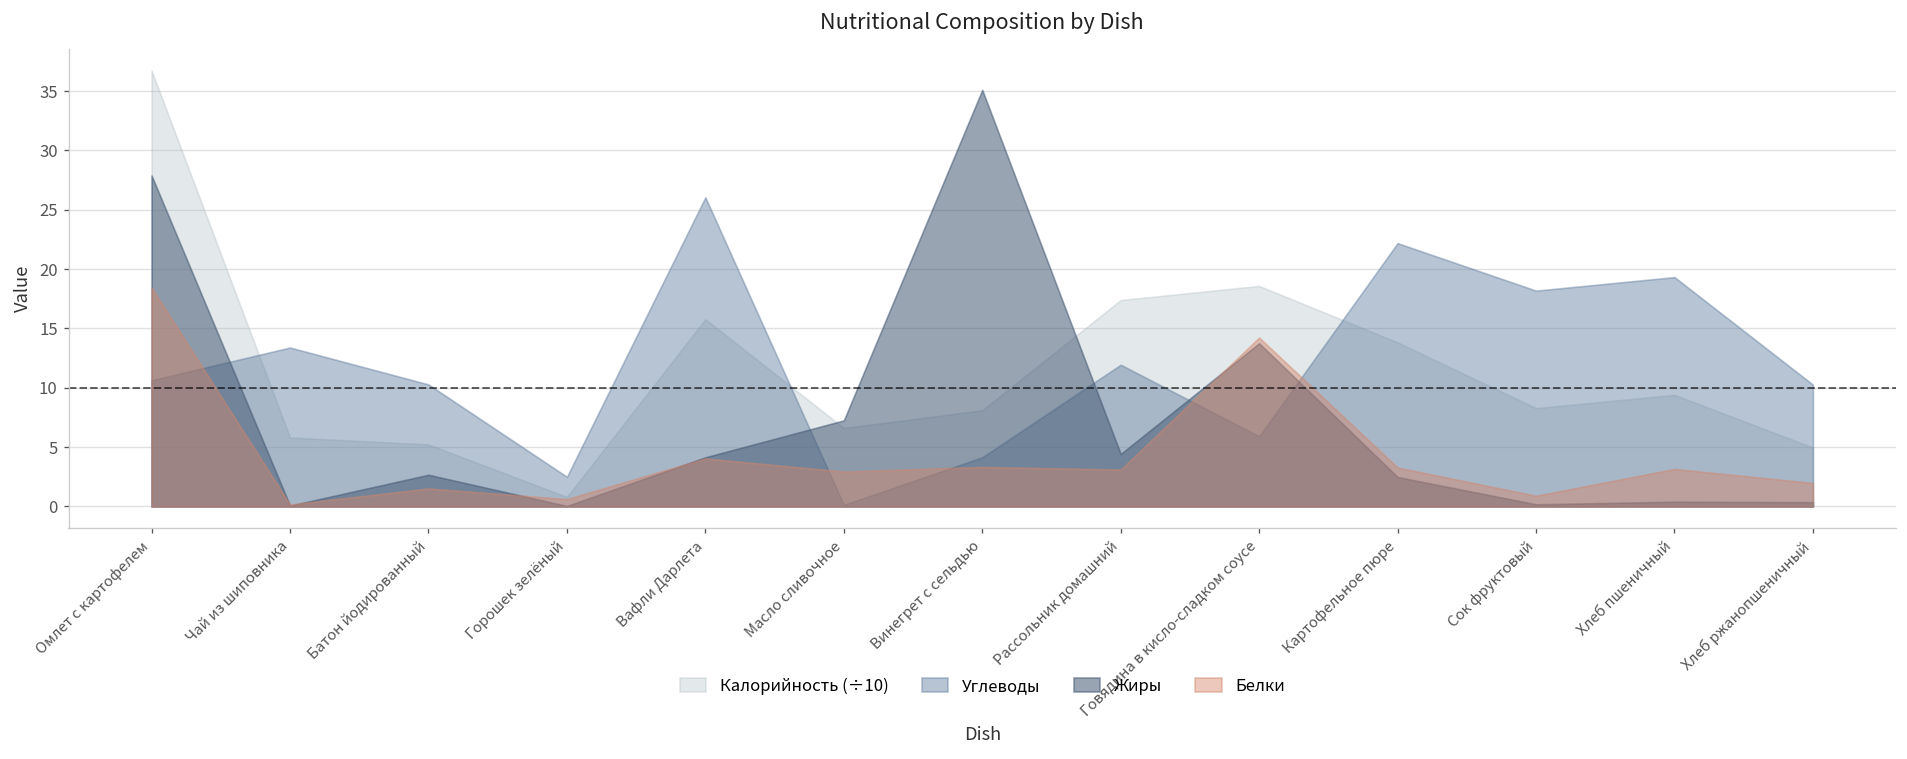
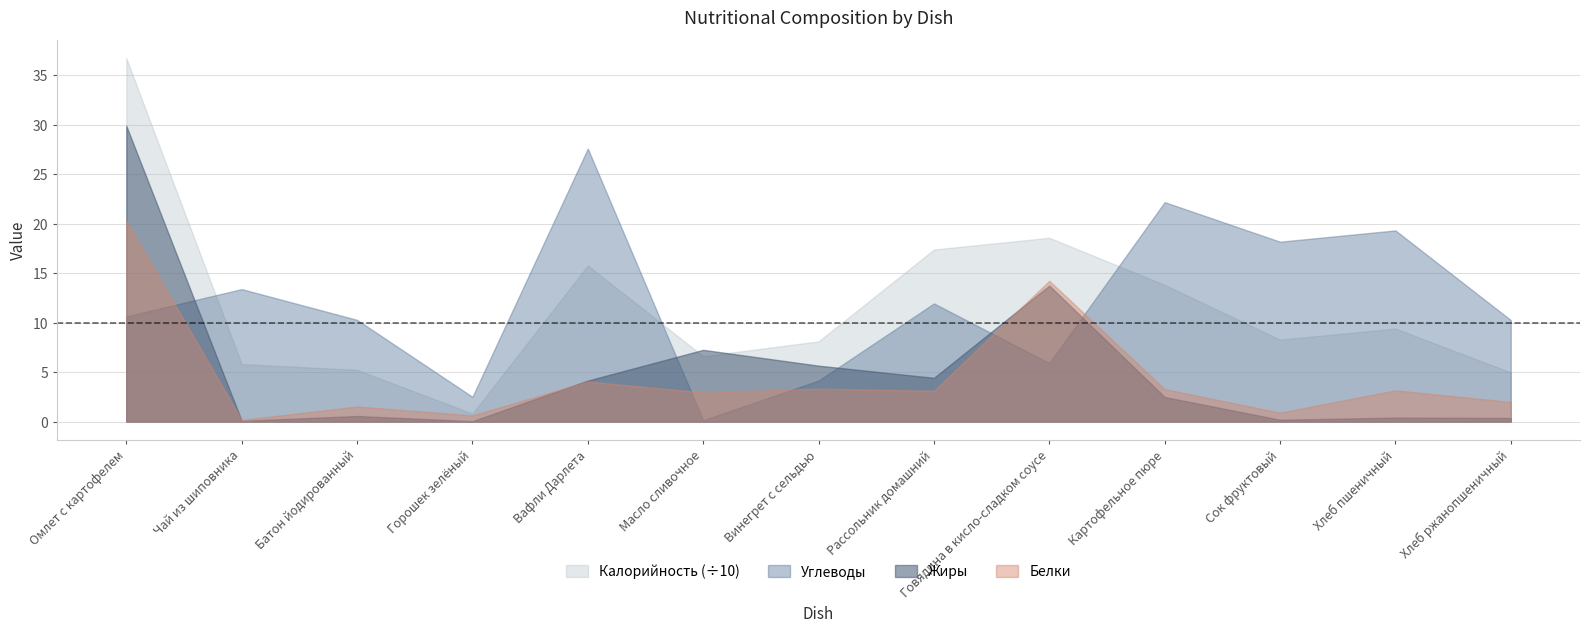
Жиры, Омлет с картофелем: 28 -> 30
Белки, Омлет с картофелем: 18 -> 20
Жиры, Батон йодированный: 3 -> 1
Углеводы, Вафли Дарлета: 26 -> 28
Жиры, Винегрет с сельдью: 35 -> 6
